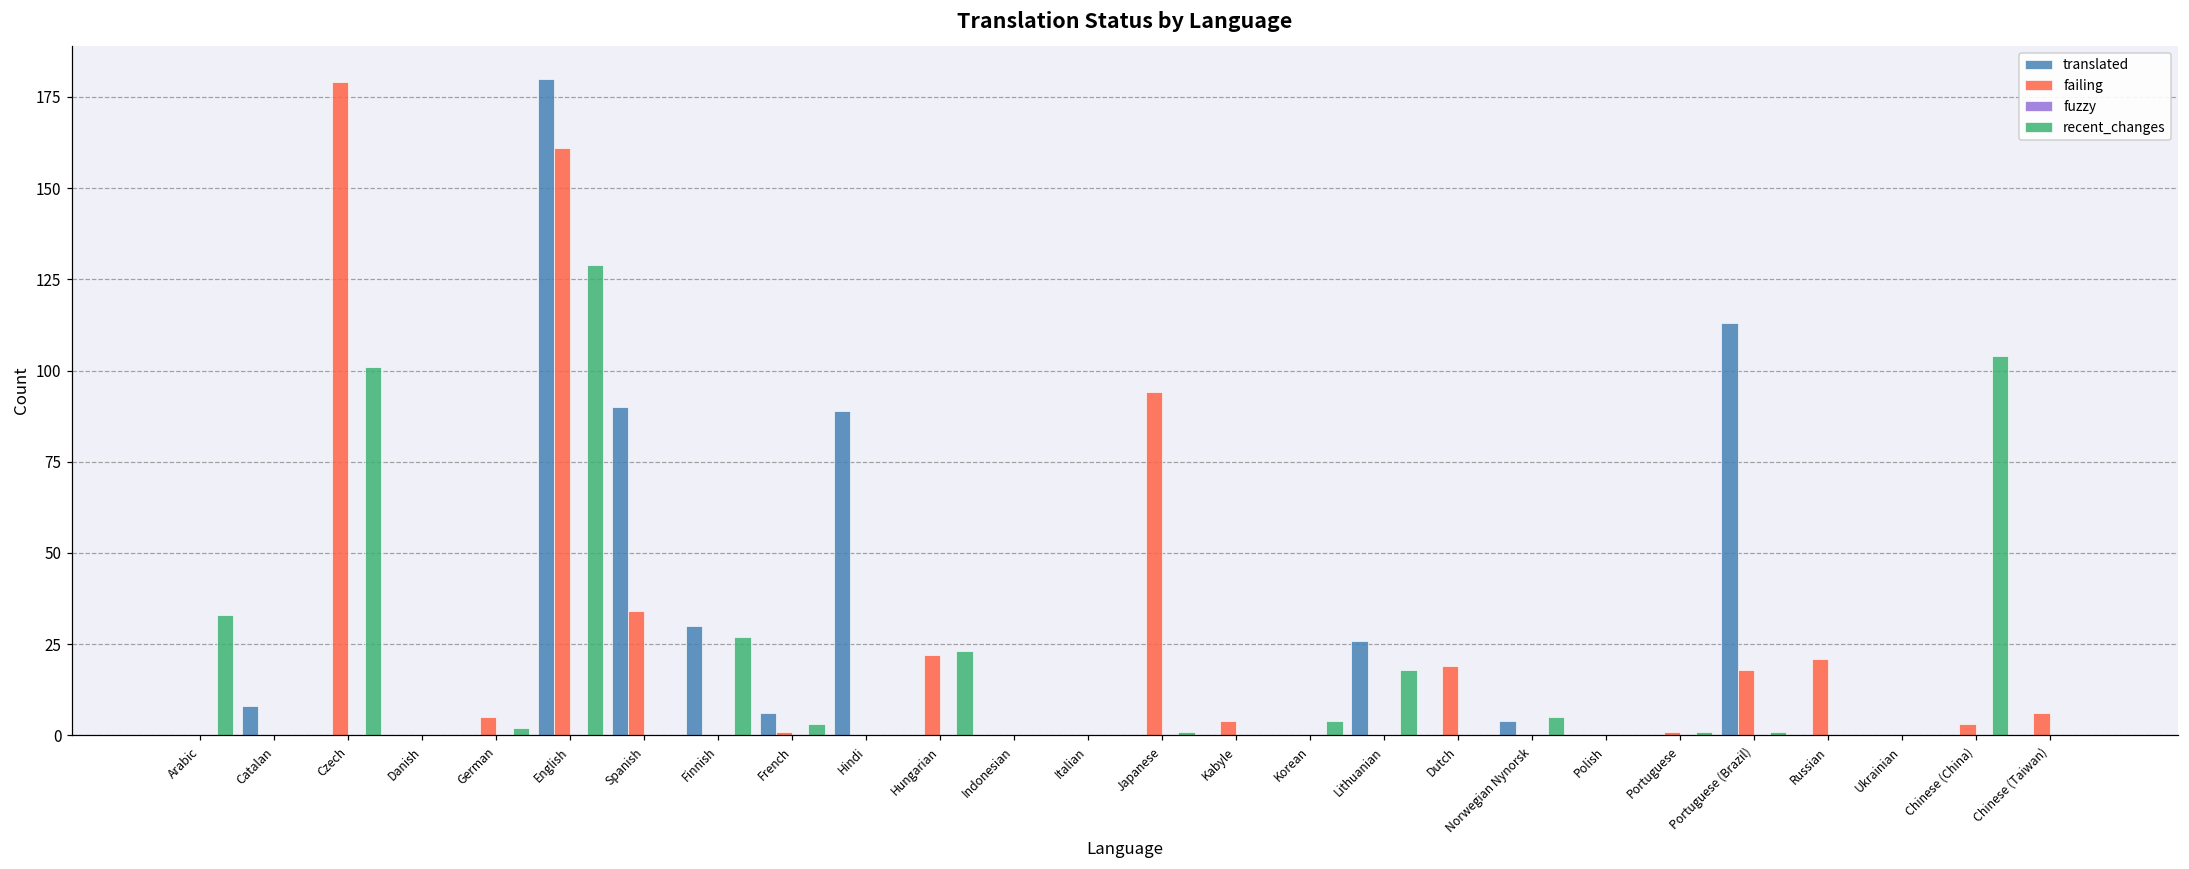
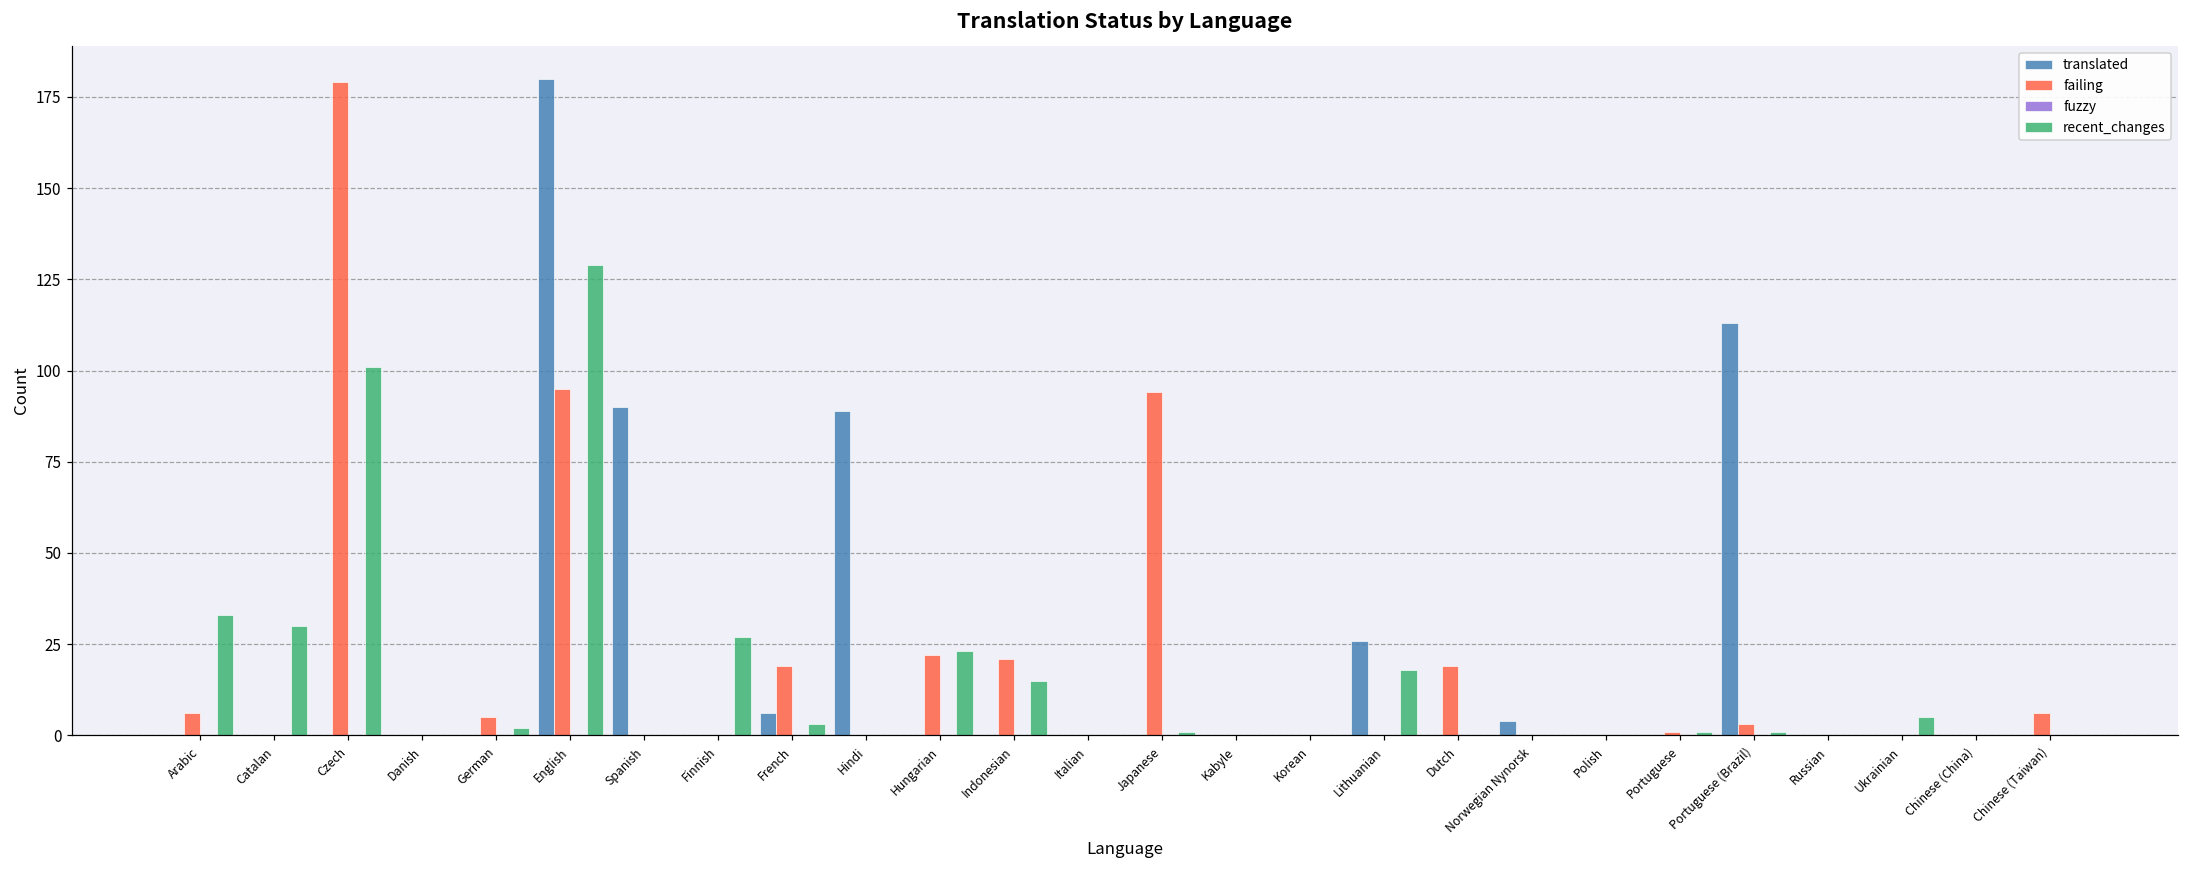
failing, Arabic: 0 -> 6
translated, Catalan: 8 -> 0
recent_changes, Catalan: 0 -> 30
failing, English: 161 -> 95
failing, Spanish: 34 -> 0
translated, Finnish: 30 -> 0
failing, French: 1 -> 19
failing, Indonesian: 0 -> 21
recent_changes, Indonesian: 0 -> 15
failing, Kabyle: 4 -> 0
recent_changes, Korean: 4 -> 0
recent_changes, Norwegian Nynorsk: 5 -> 0
failing, Portuguese (Brazil): 18 -> 3
failing, Russian: 21 -> 0
recent_changes, Ukrainian: 0 -> 5
failing, Chinese (China): 3 -> 0
recent_changes, Chinese (China): 104 -> 0
